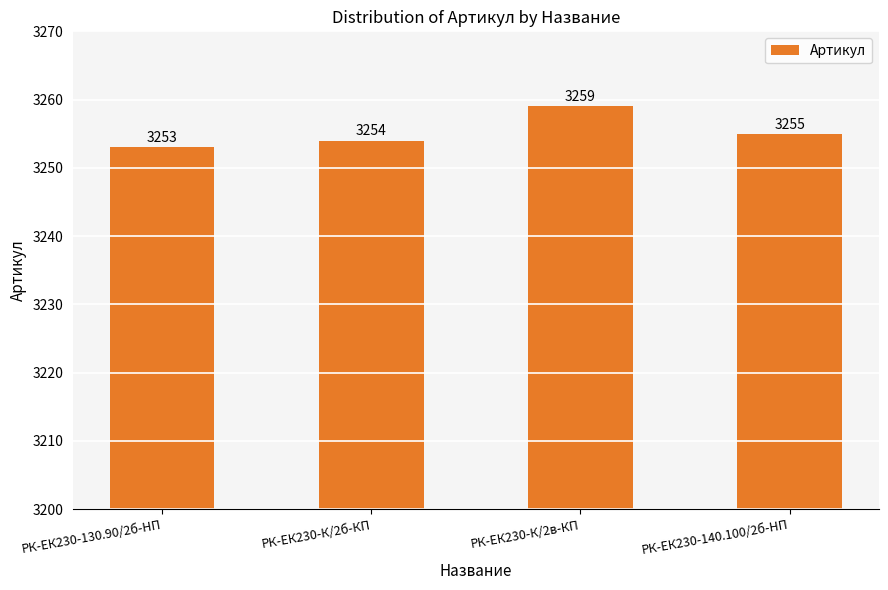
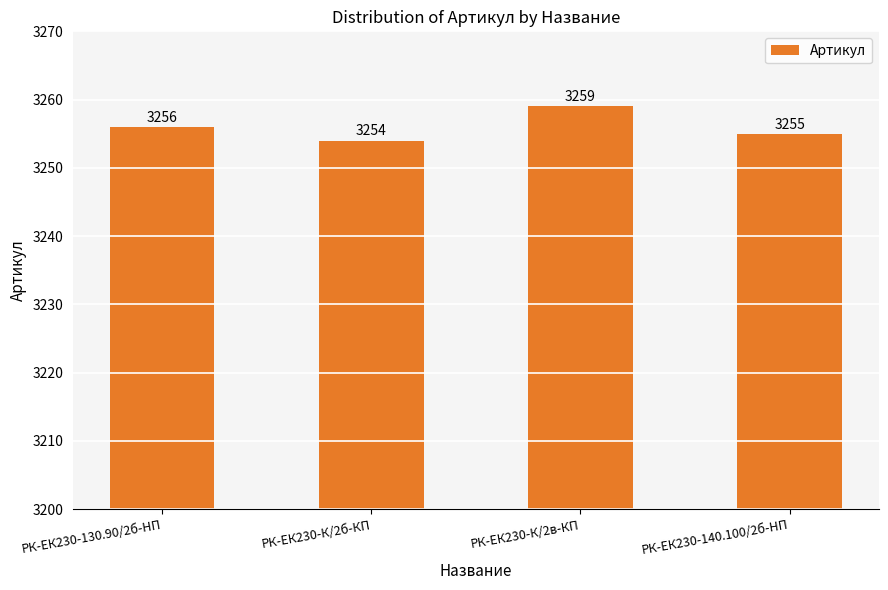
РК-ЕК230-130.90/2б-HП: 3253 -> 3256
